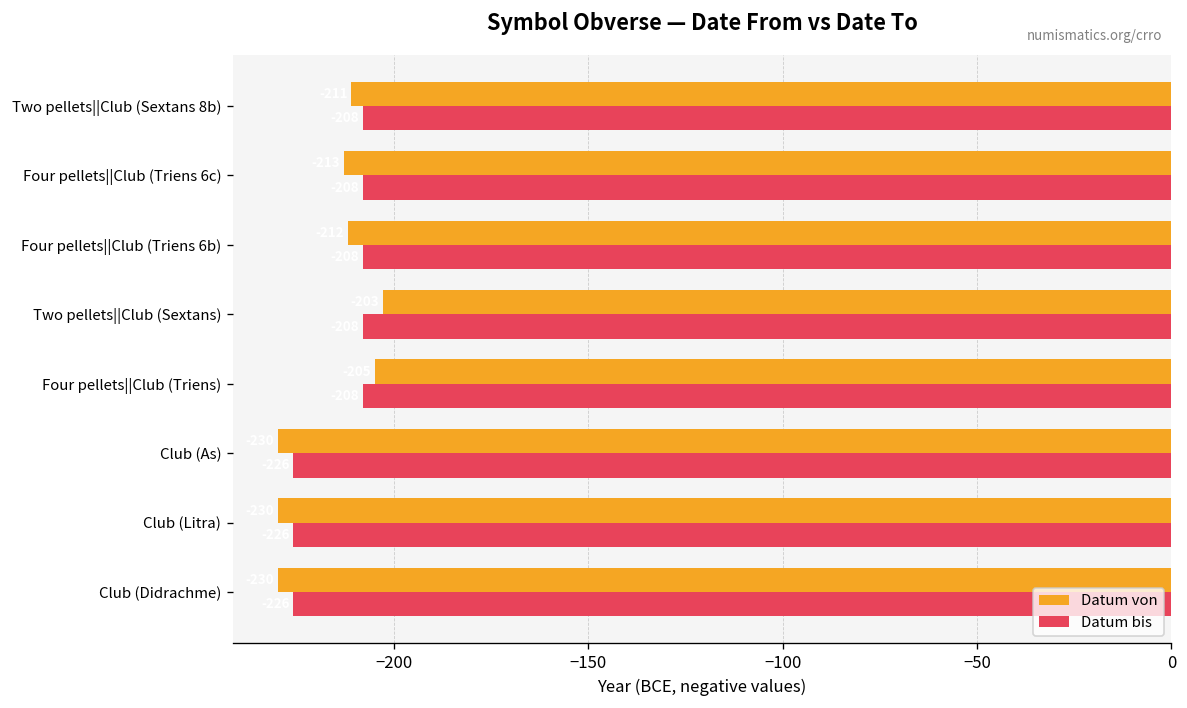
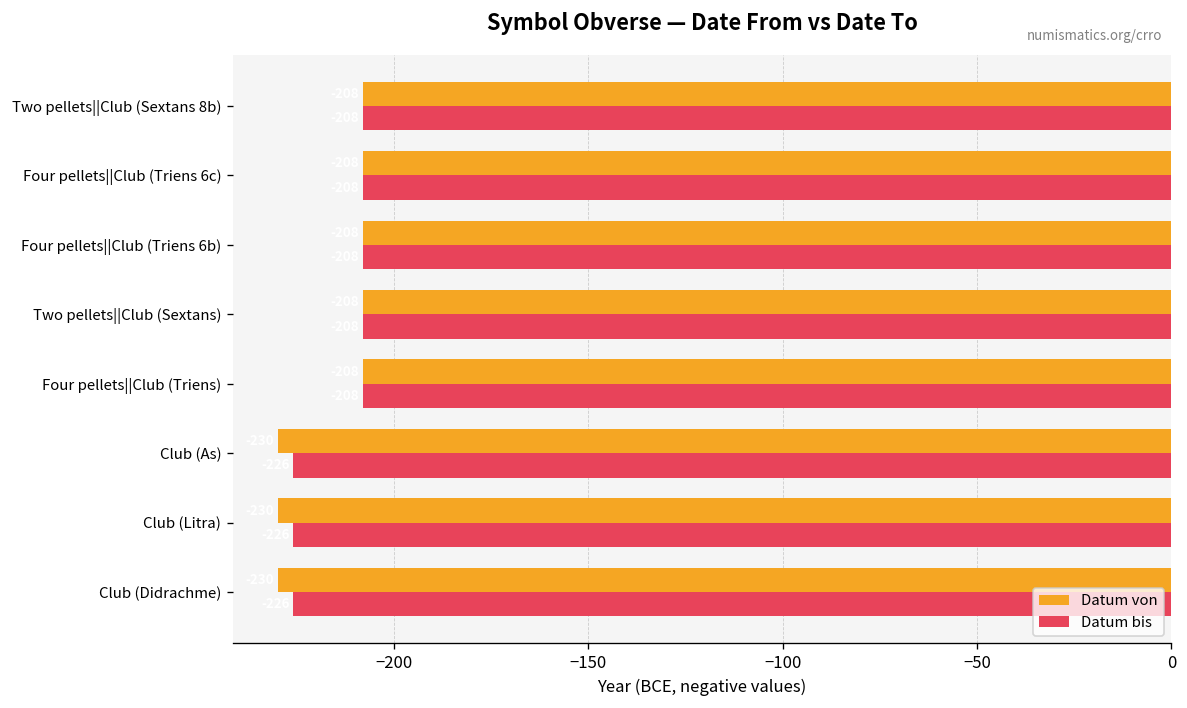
Datum von, Two pellets||Club (Sextans 8b): -211 -> -208
Datum von, Four pellets||Club (Triens 6c): -213 -> -208
Datum von, Four pellets||Club (Triens 6b): -212 -> -208
Datum von, Two pellets||Club (Sextans): -203 -> -208
Datum von, Four pellets||Club (Triens): -205 -> -208
